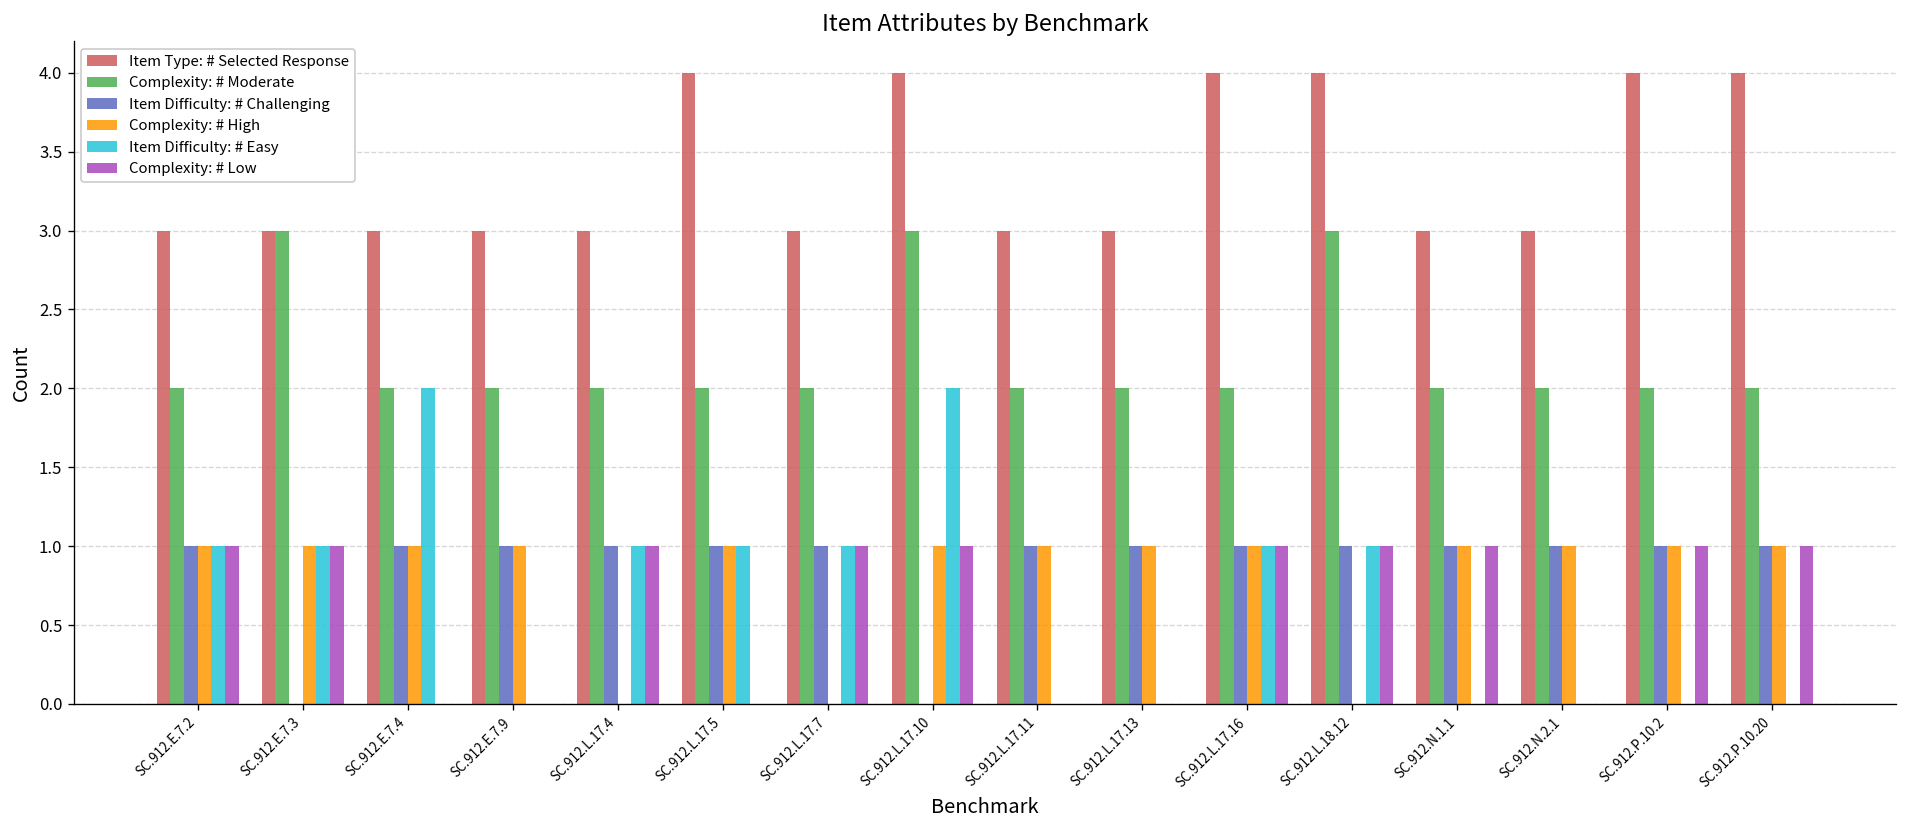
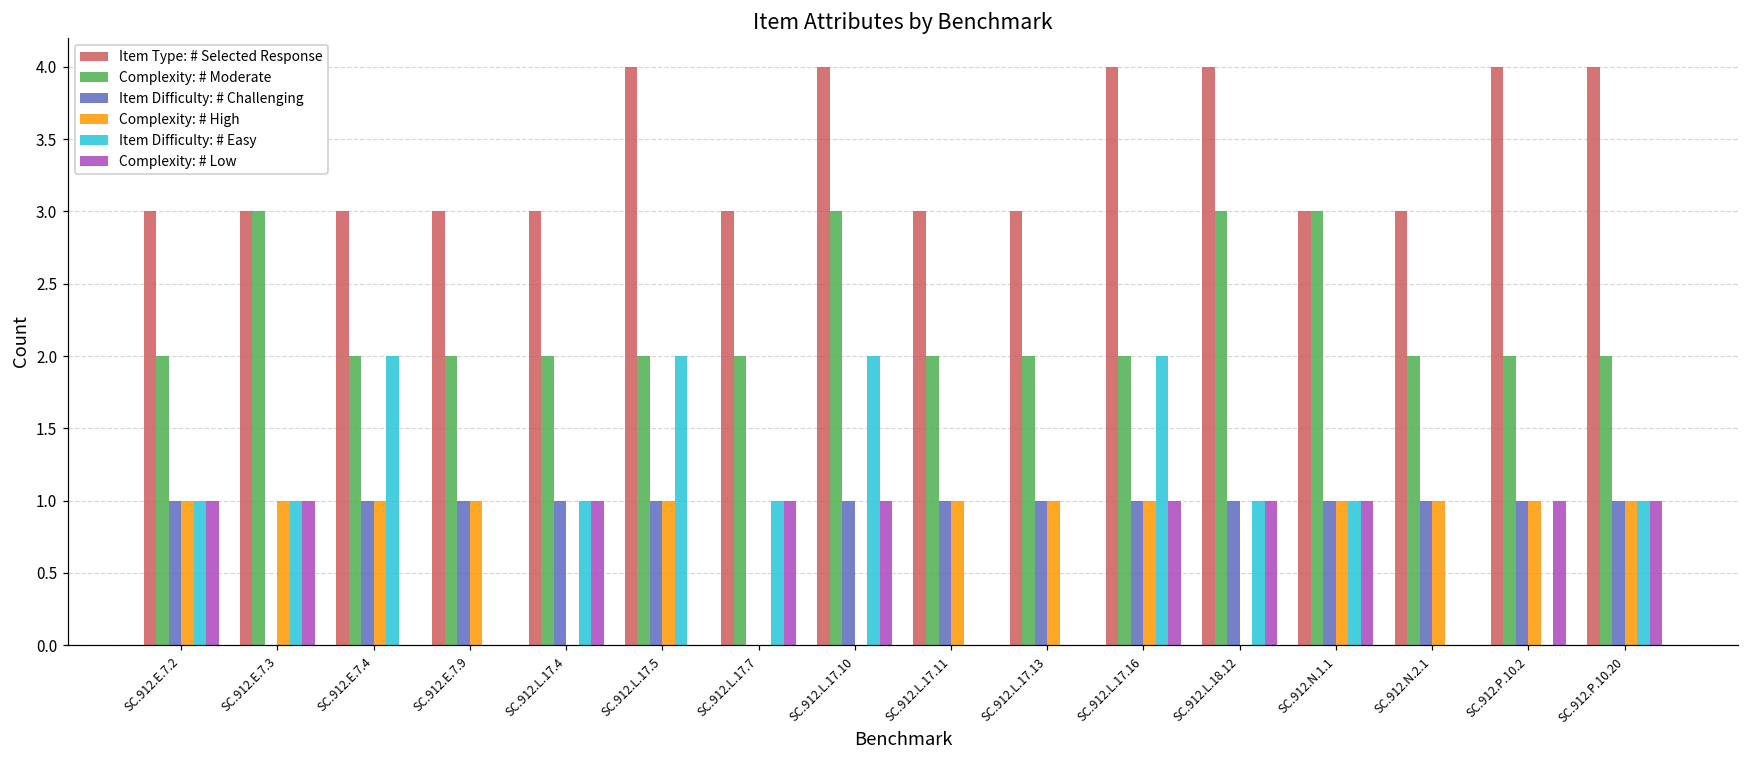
Item Difficulty: # Easy, SC.912.L.17.5: 1 -> 2
Item Difficulty: # Challenging, SC.912.L.17.7: 1 -> 0
Item Difficulty: # Challenging, SC.912.L.17.10: 0 -> 1
Complexity: # High, SC.912.L.17.10: 1 -> 0
Item Difficulty: # Easy, SC.912.L.17.16: 1 -> 2
Complexity: # Moderate, SC.912.N.1.1: 2 -> 3
Item Difficulty: # Easy, SC.912.N.1.1: 0 -> 1
Item Difficulty: # Easy, SC.912.P.10.20: 0 -> 1
